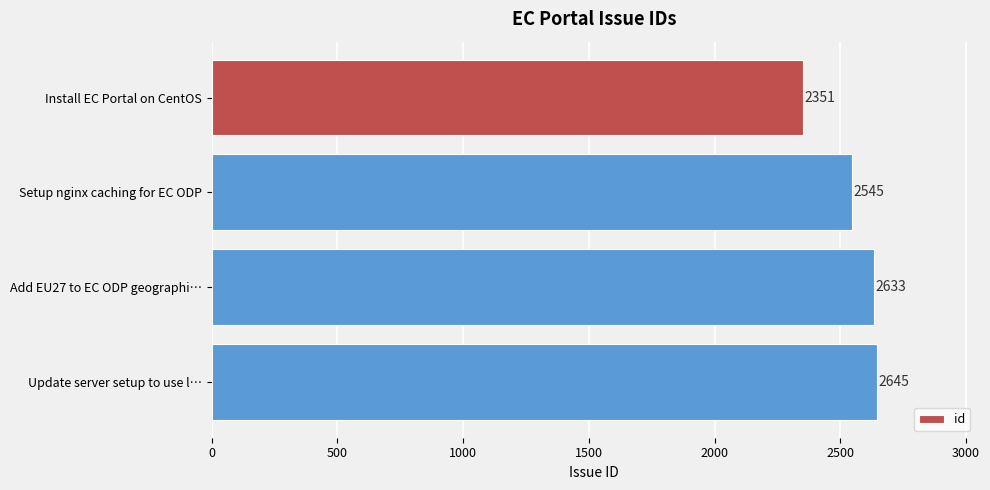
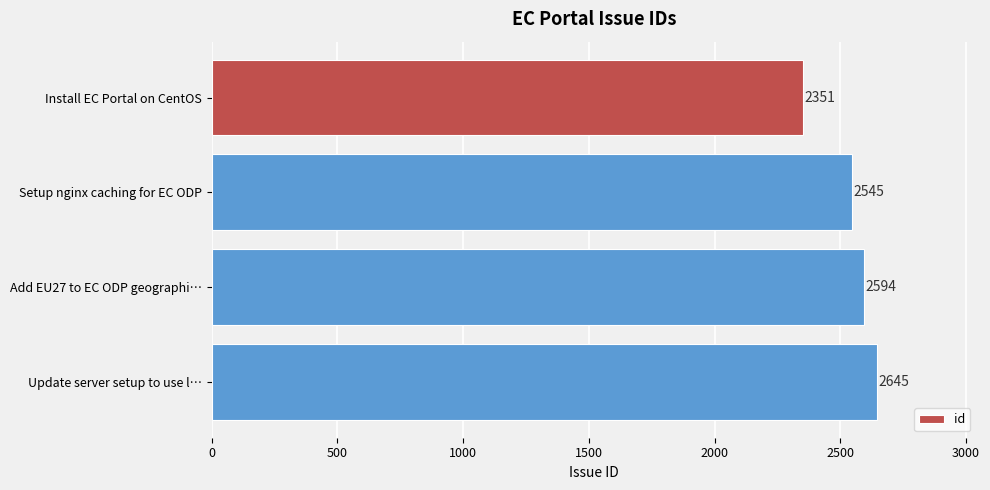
Add EU27 to EC ODP geographi…: 2633 -> 2594
